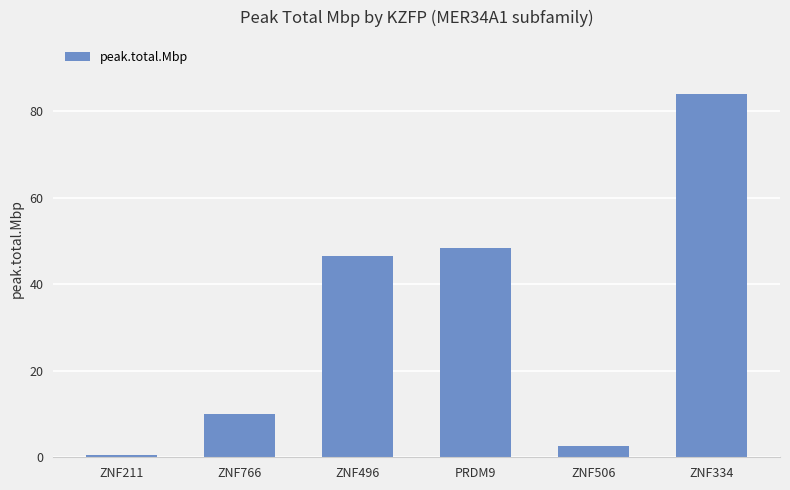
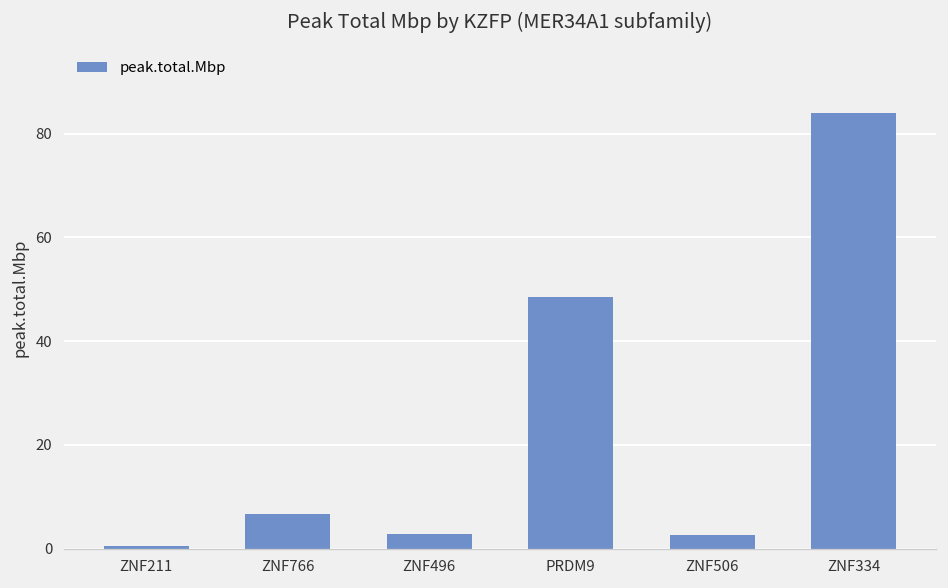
ZNF766: 10 -> 7
ZNF496: 47 -> 3
